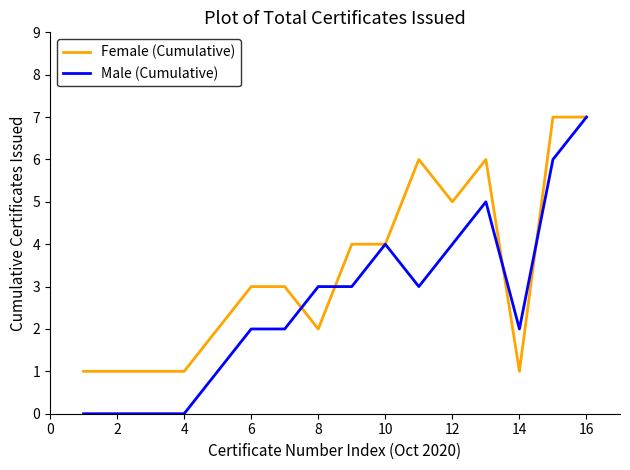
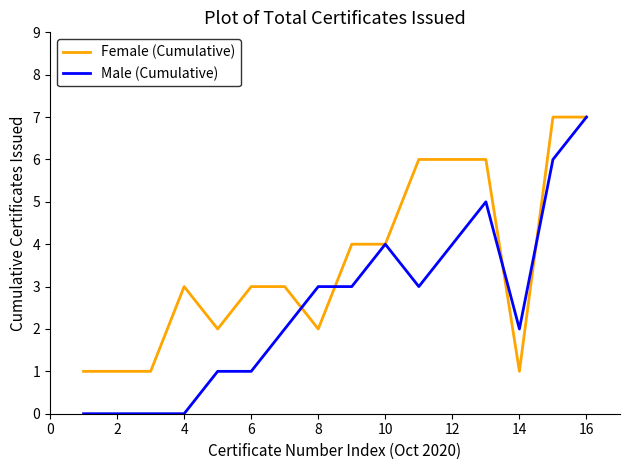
Female (Cumulative), 4: 1 -> 3
Male (Cumulative), 6: 2 -> 1
Female (Cumulative), 12: 5 -> 6
